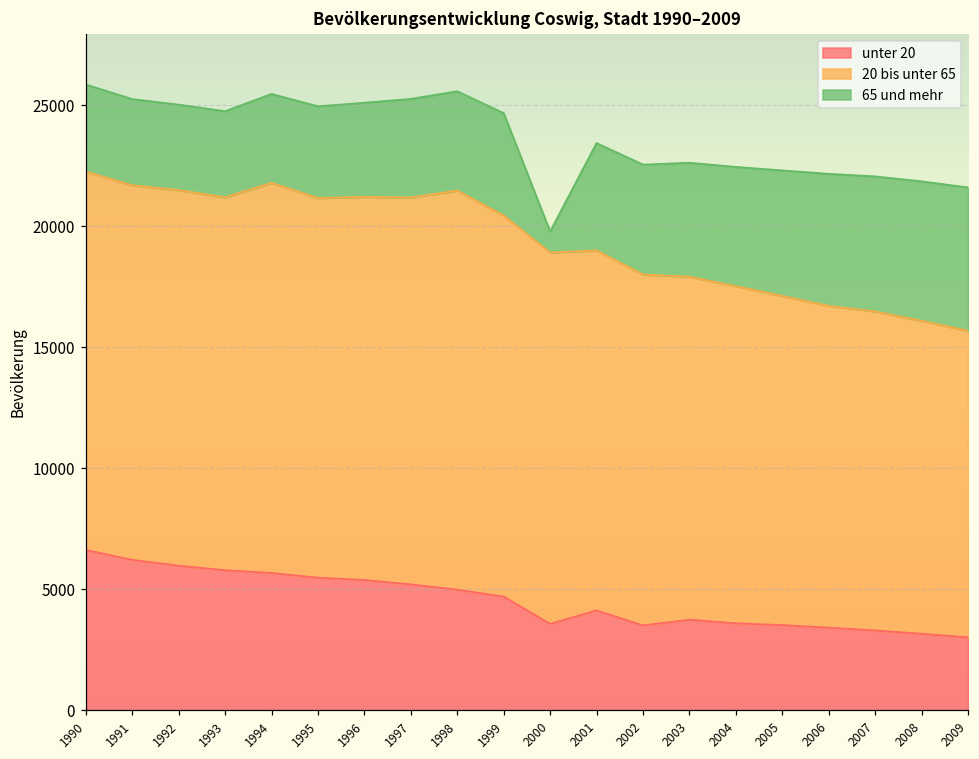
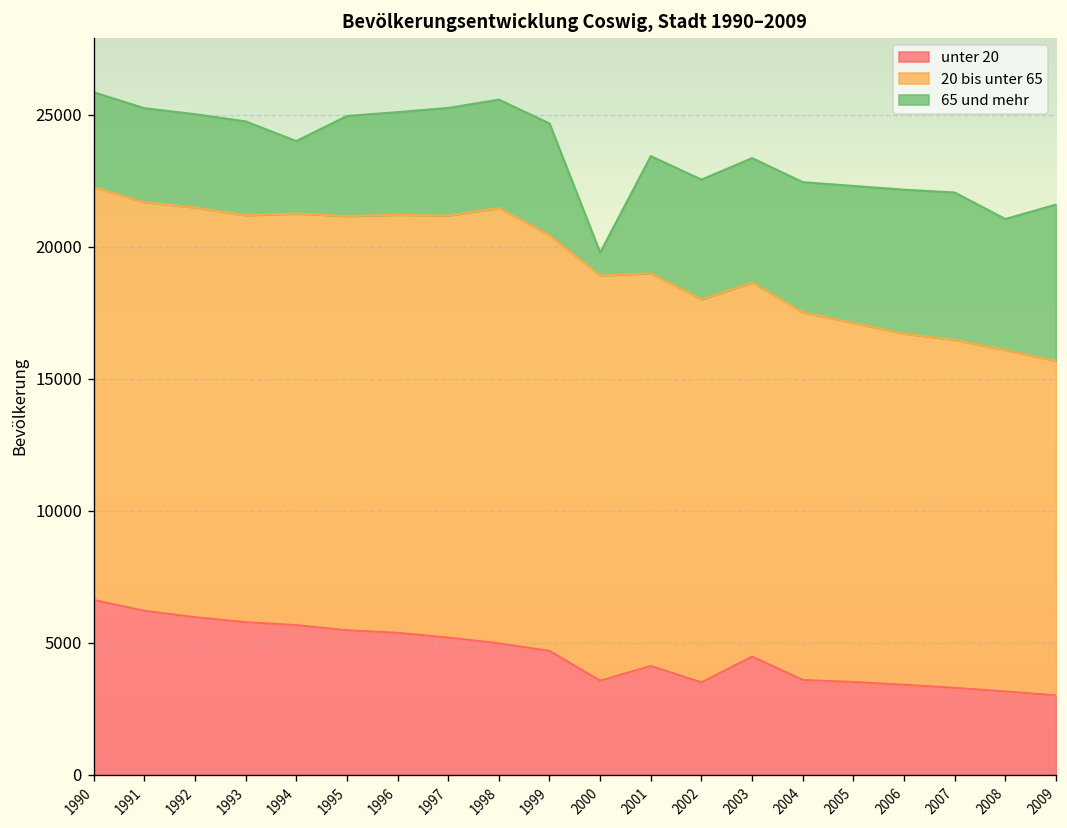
20 bis unter 65, 1994: 16100 -> 15600
65 und mehr, 1994: 3700 -> 2700
unter 20, 2003: 3700 -> 4500
65 und mehr, 2008: 5800 -> 5000
